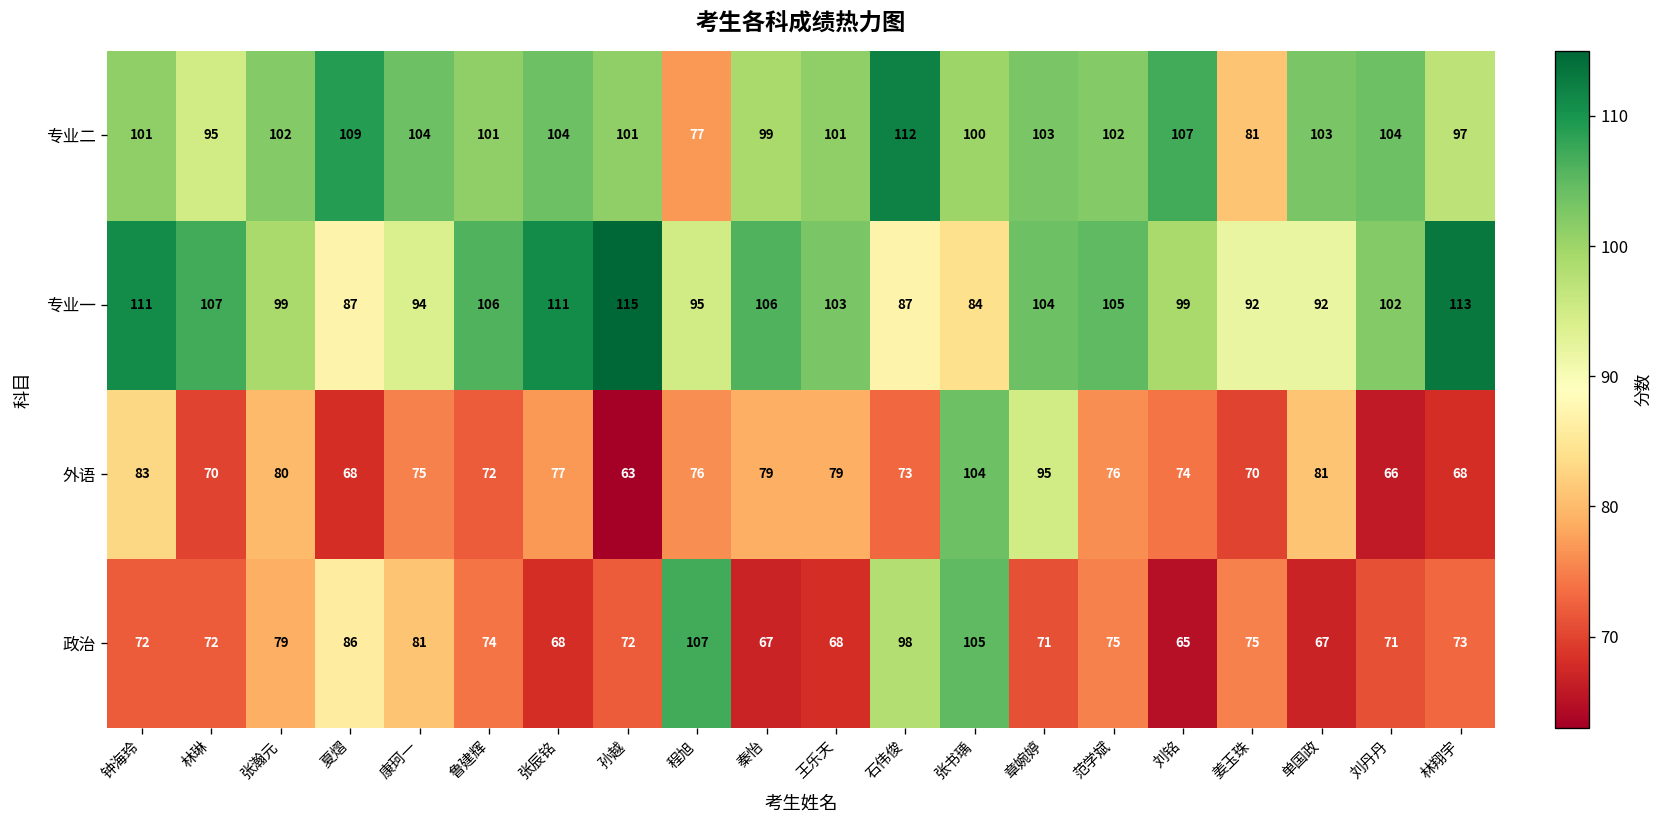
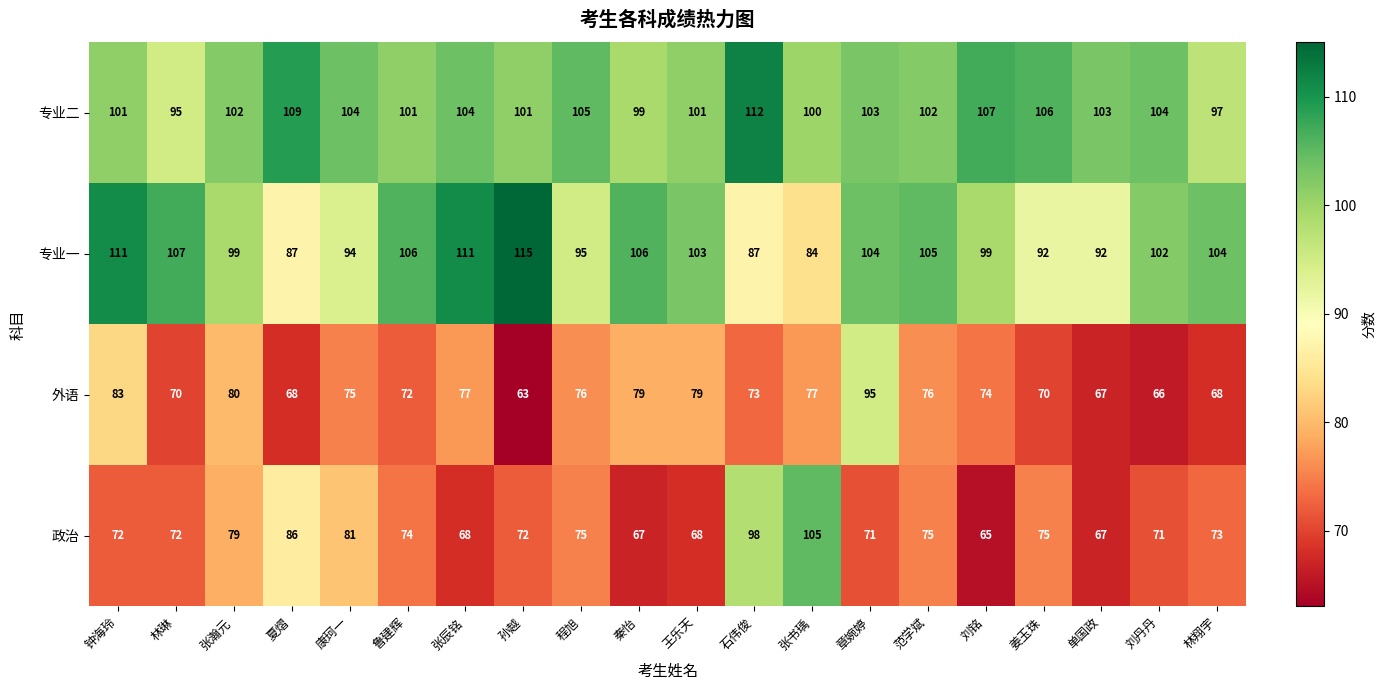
专业二, 程旭: 77 -> 105
专业二, 姜玉珠: 81 -> 106
专业一, 林翔宇: 113 -> 104
外语, 张书瑀: 104 -> 77
外语, 单国政: 81 -> 67
政治, 程旭: 107 -> 75
